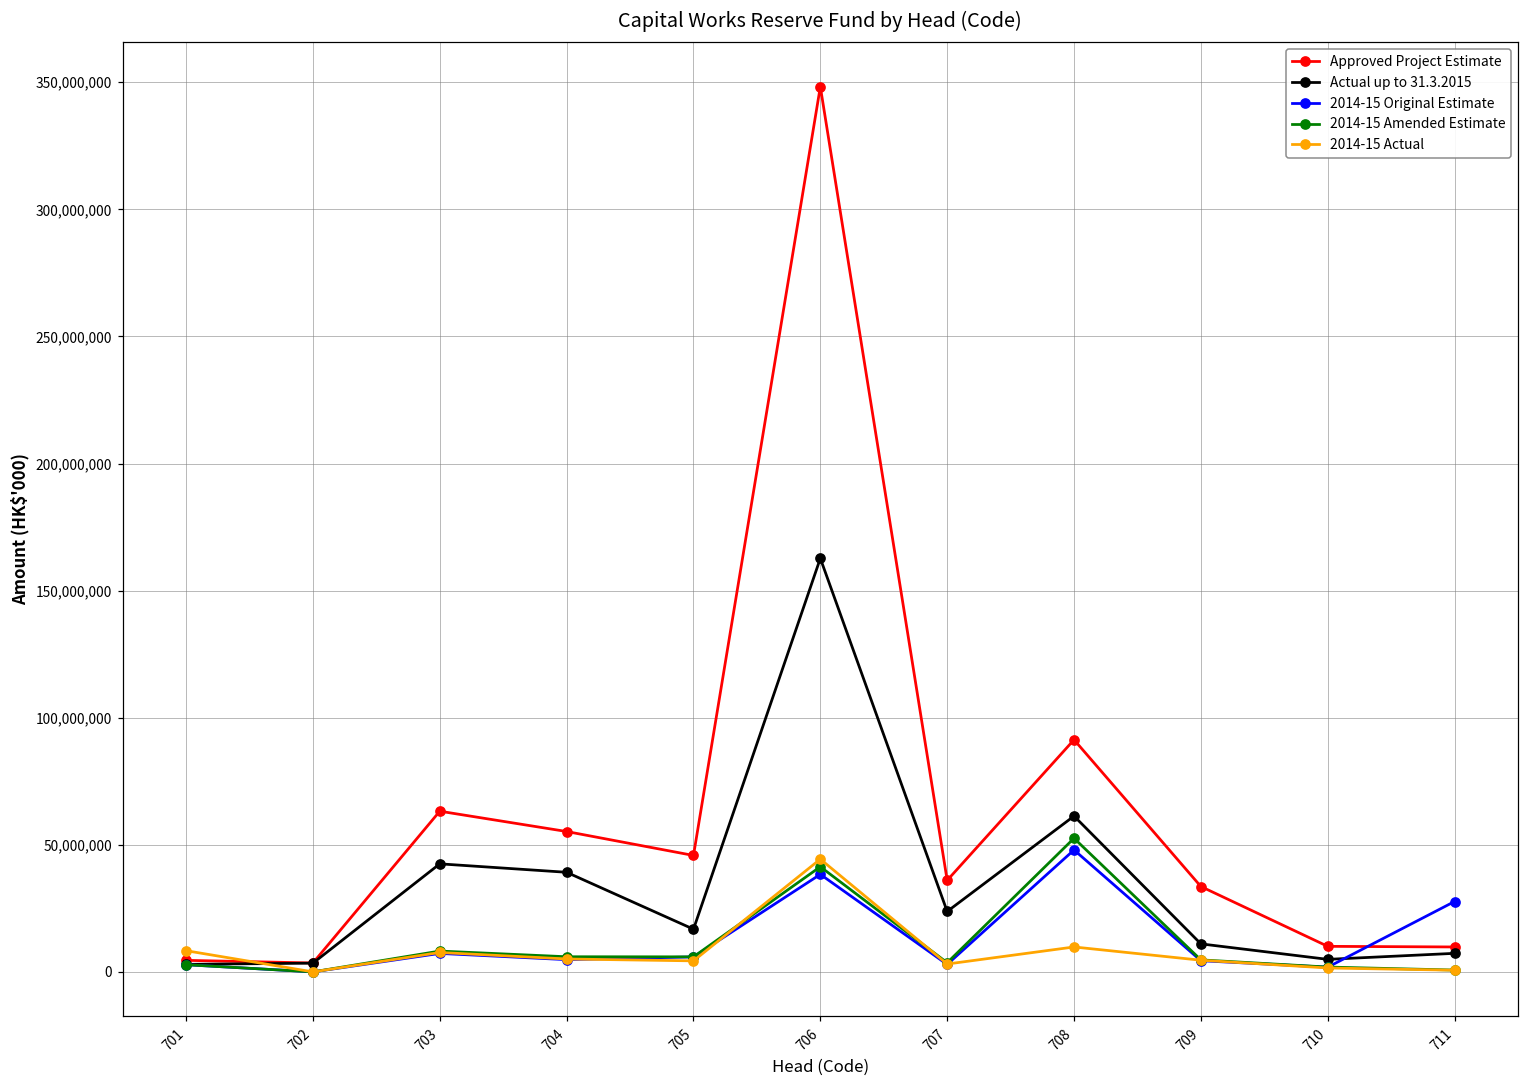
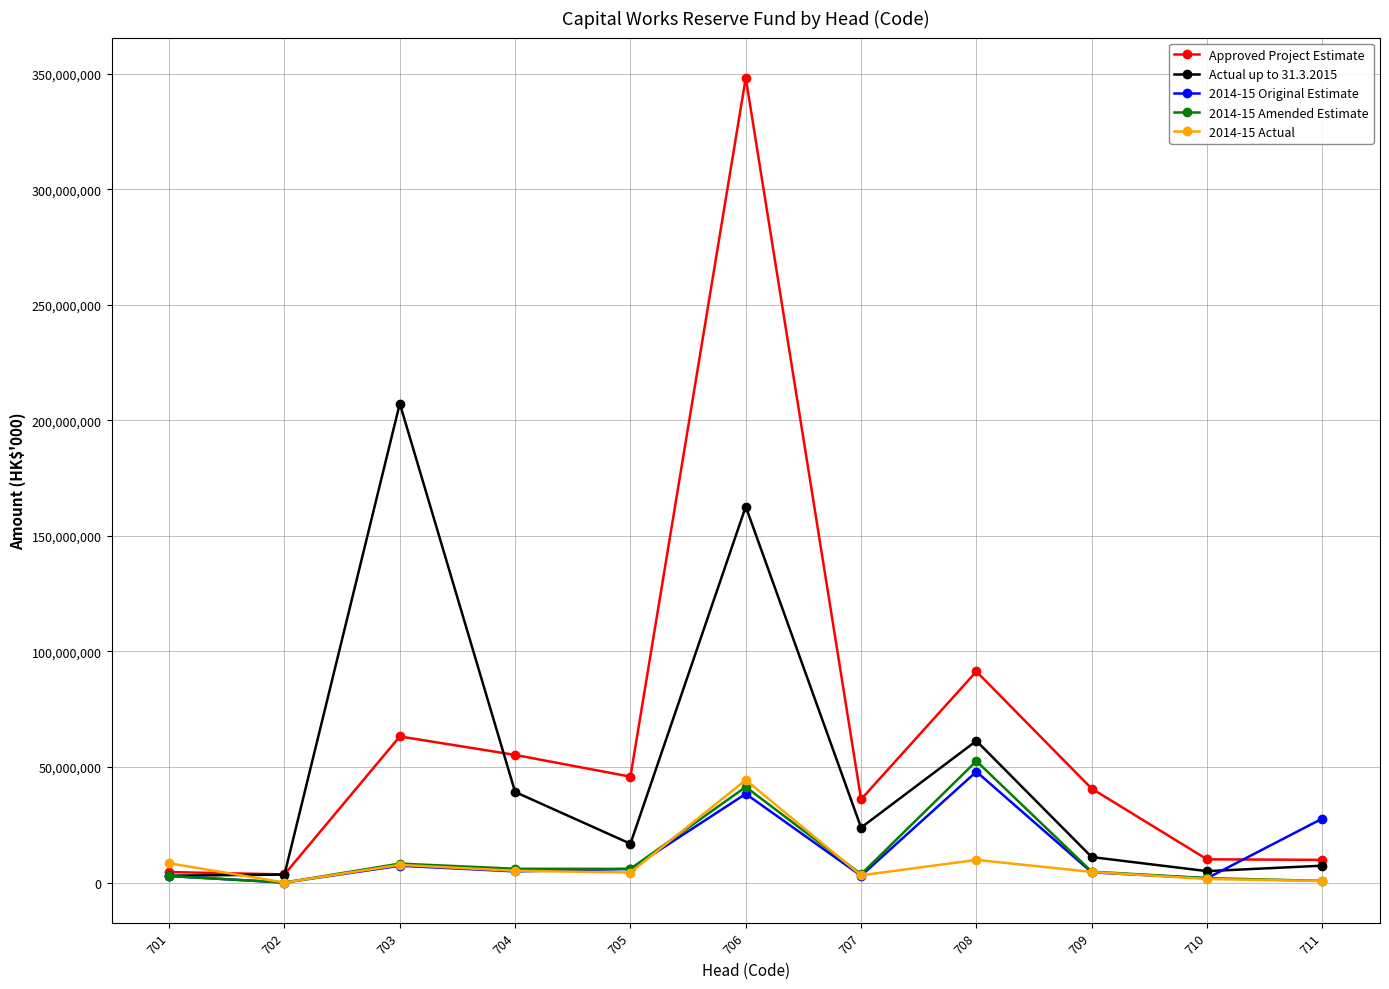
Actual up to 31.3.2015, 703: 43,000,000 -> 207,000,000
Approved Project Estimate, 709: 34,000,000 -> 41,000,000
